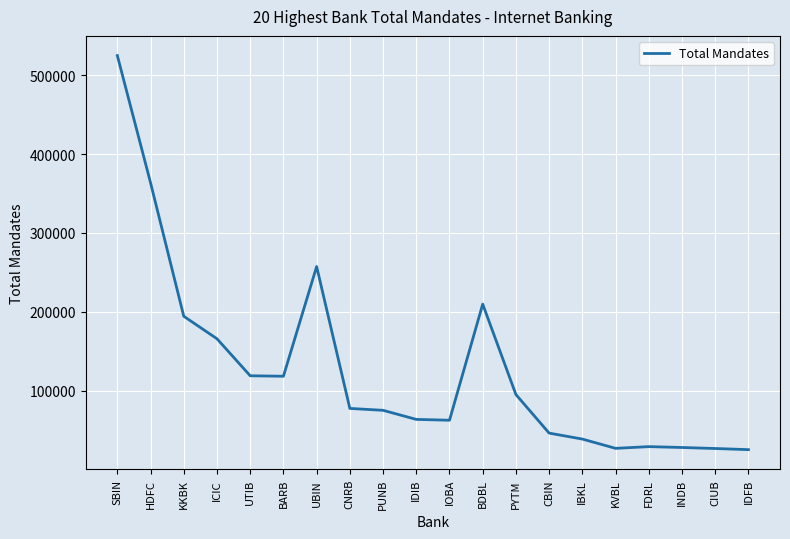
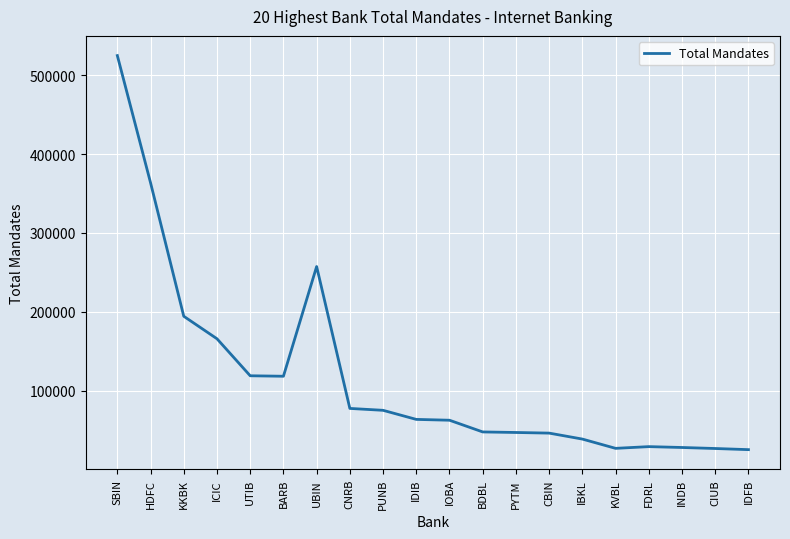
BDBL: 210000 -> 50000
PYTM: 100000 -> 50000
